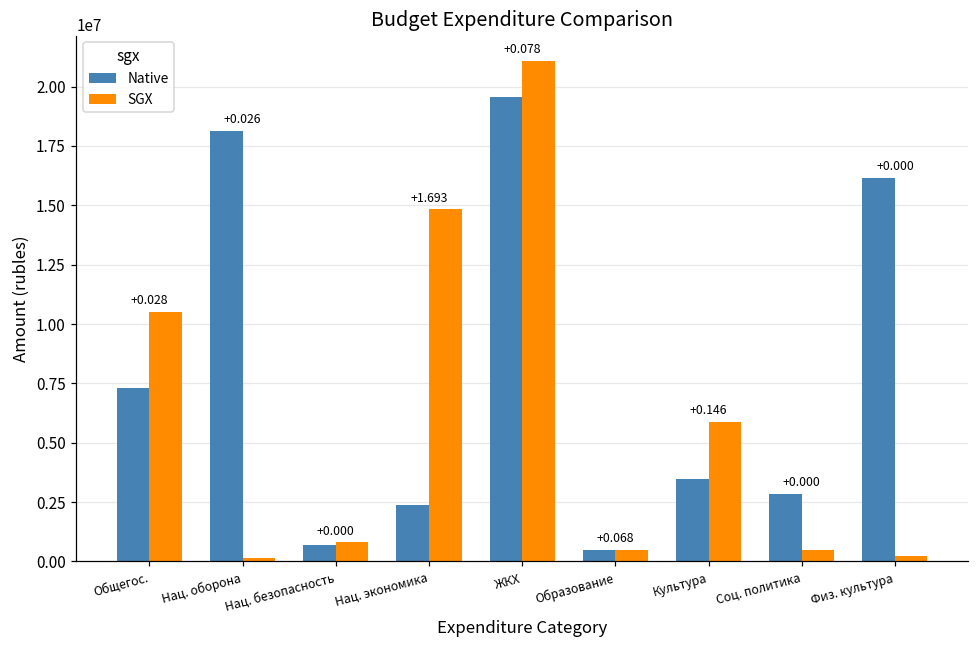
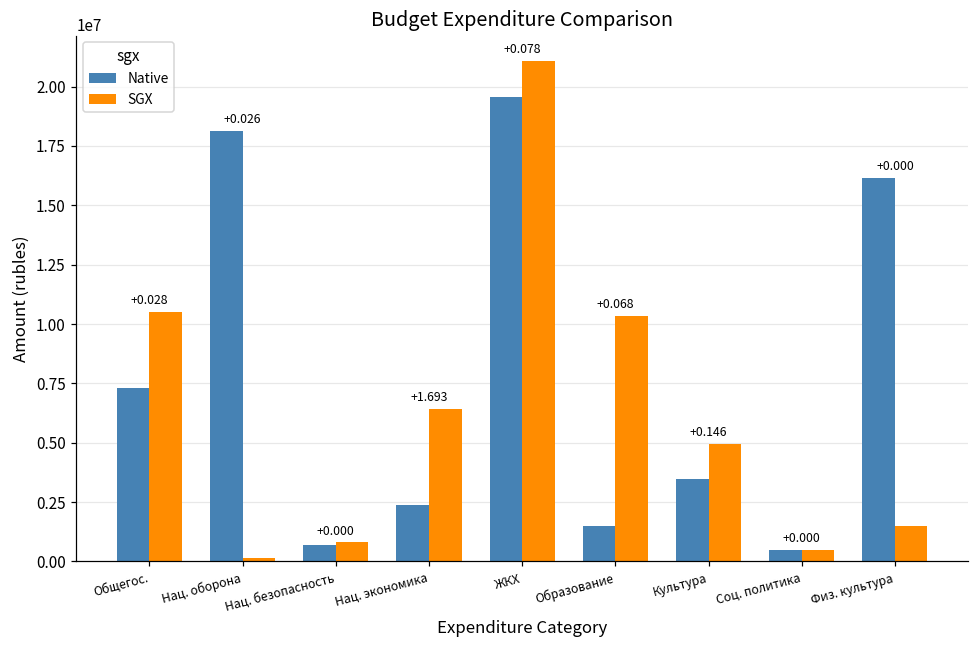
SGX, Нац. экономика: 14800000 -> 6400000
Native, Образование: 500000 -> 1500000
SGX, Образование: 500000 -> 10300000
SGX, Культура: 5900000 -> 4900000
Native, Соц. политика: 2800000 -> 500000
SGX, Физ. культура: 200000 -> 1500000
